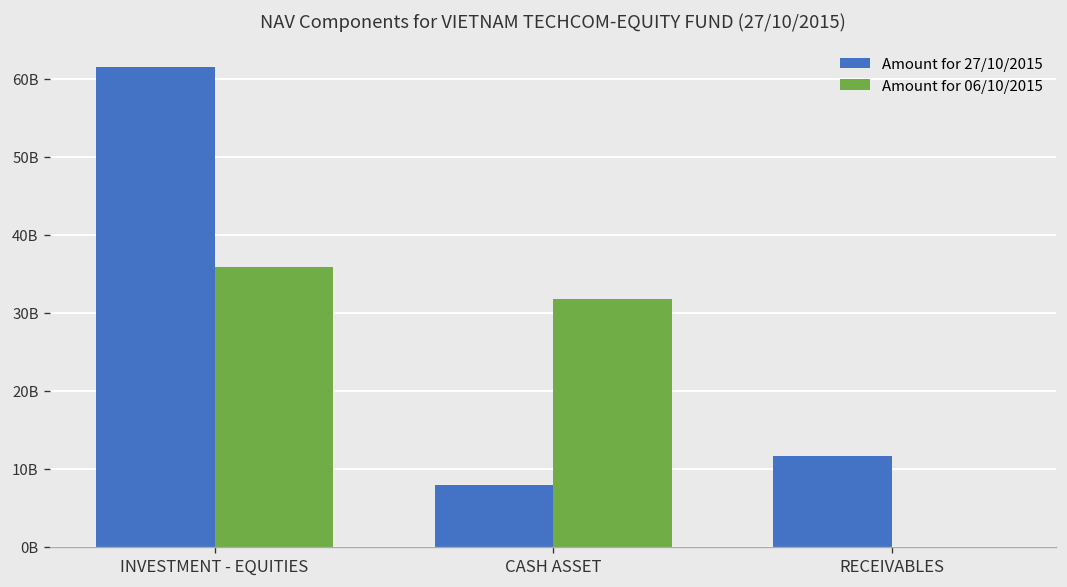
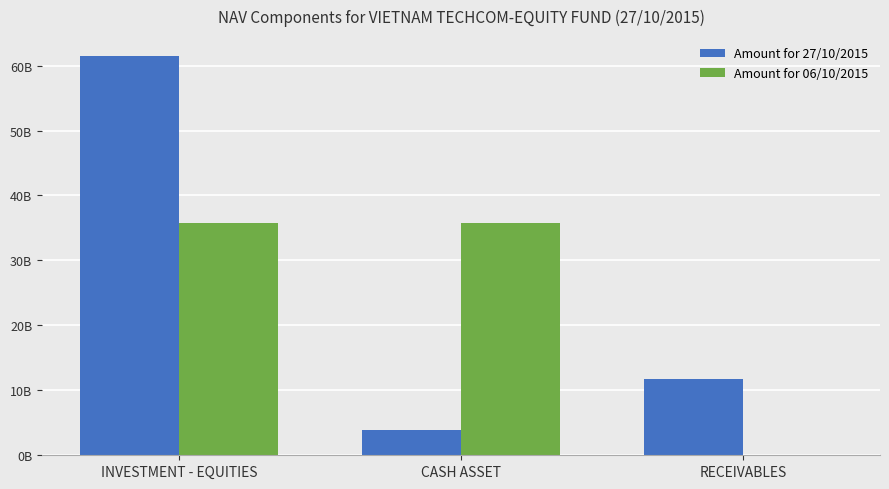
Amount for 27/10/2015, CASH ASSET: 8000000000 -> 4000000000
Amount for 06/10/2015, CASH ASSET: 32000000000 -> 36000000000
